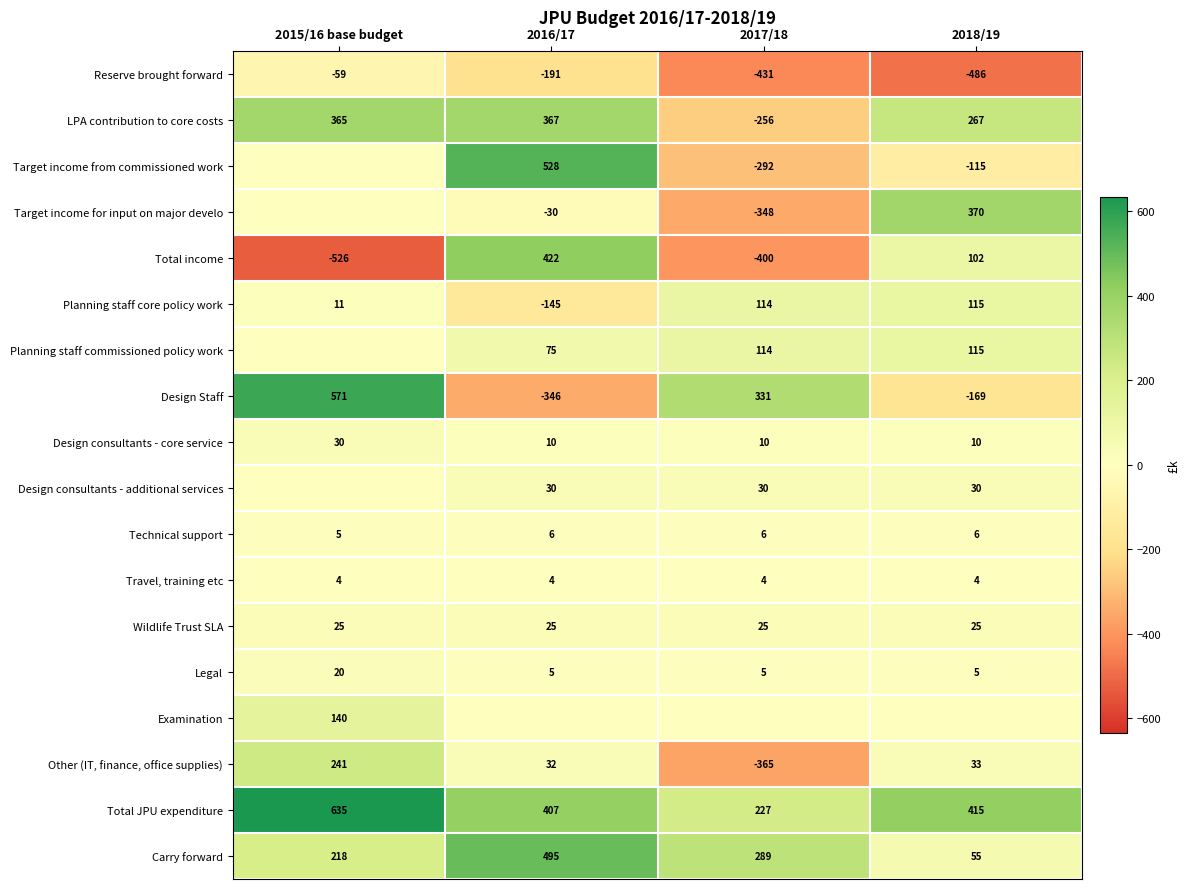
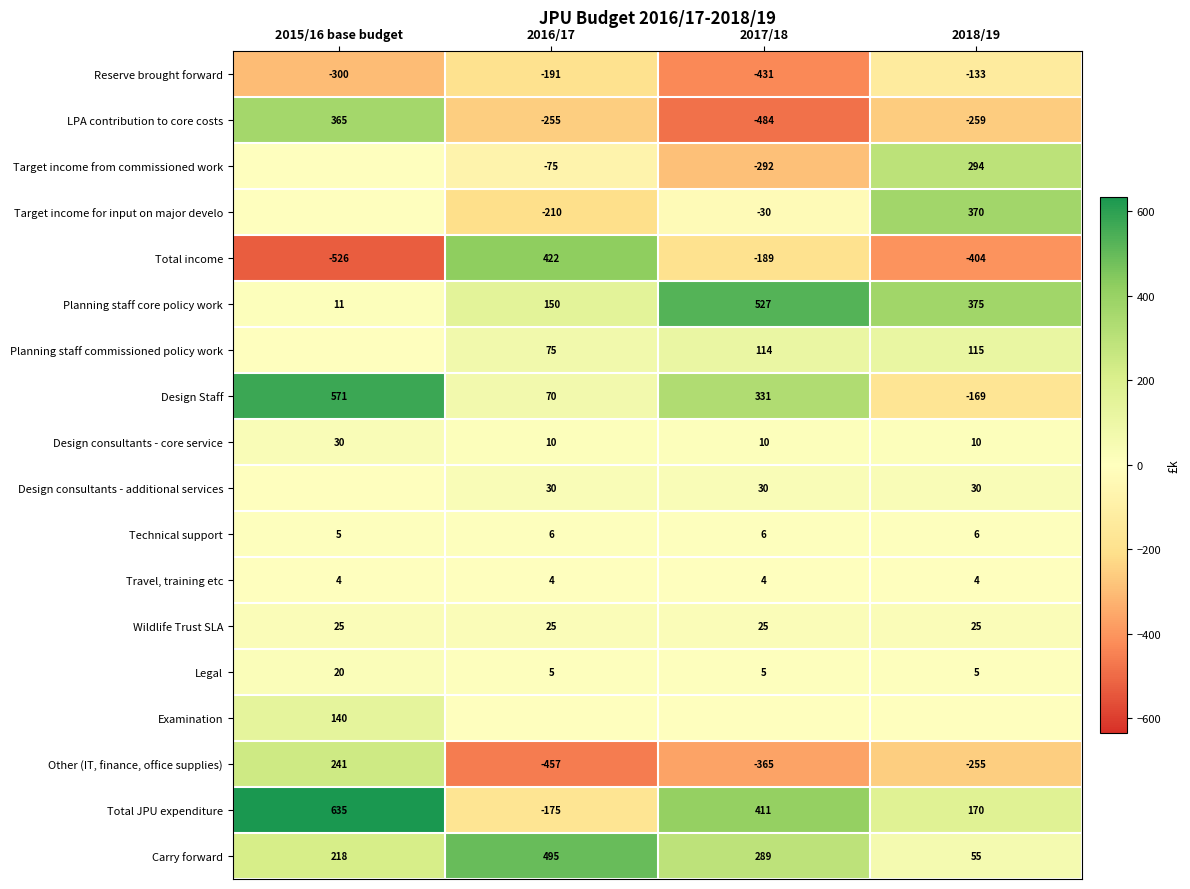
Reserve brought forward, 2015/16 base budget: -59 -> -300
Reserve brought forward, 2018/19: -486 -> -133
LPA contribution to core costs, 2016/17: 367 -> -255
LPA contribution to core costs, 2017/18: -256 -> -484
LPA contribution to core costs, 2018/19: 267 -> -259
Target income from commissioned work, 2016/17: 528 -> -75
Target income from commissioned work, 2018/19: -115 -> 294
Target income for input on major develo, 2016/17: -30 -> -210
Target income for input on major develo, 2017/18: -348 -> -30
Total income, 2017/18: -400 -> -189
Total income, 2018/19: 102 -> -404
Planning staff core policy work, 2016/17: -145 -> 150
Planning staff core policy work, 2017/18: 114 -> 527
Planning staff core policy work, 2018/19: 115 -> 375
Design Staff, 2016/17: -346 -> 70
Other (IT, finance, office supplies), 2016/17: 32 -> -457
Other (IT, finance, office supplies), 2018/19: 33 -> -255
Total JPU expenditure, 2016/17: 407 -> -175
Total JPU expenditure, 2017/18: 227 -> 411
Total JPU expenditure, 2018/19: 415 -> 170
